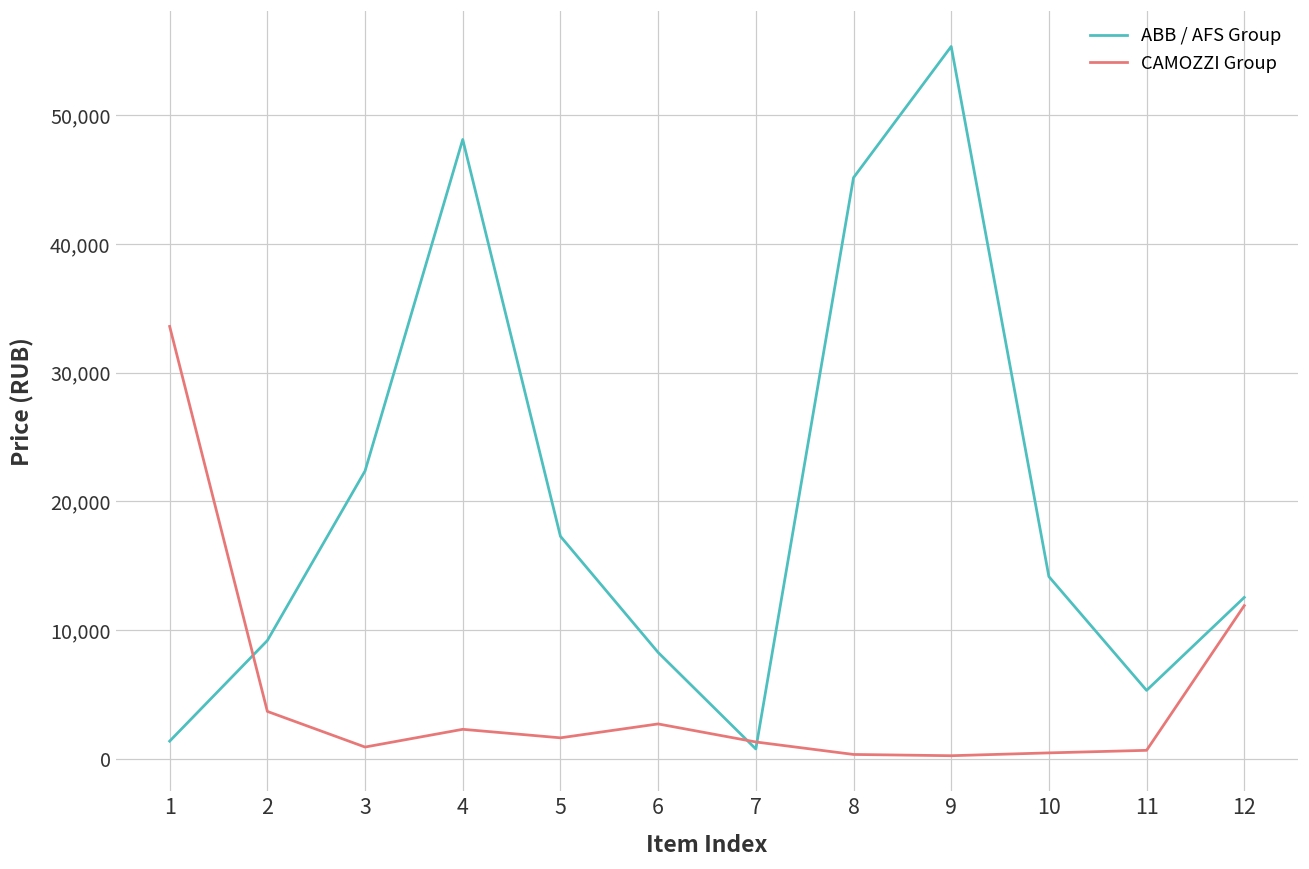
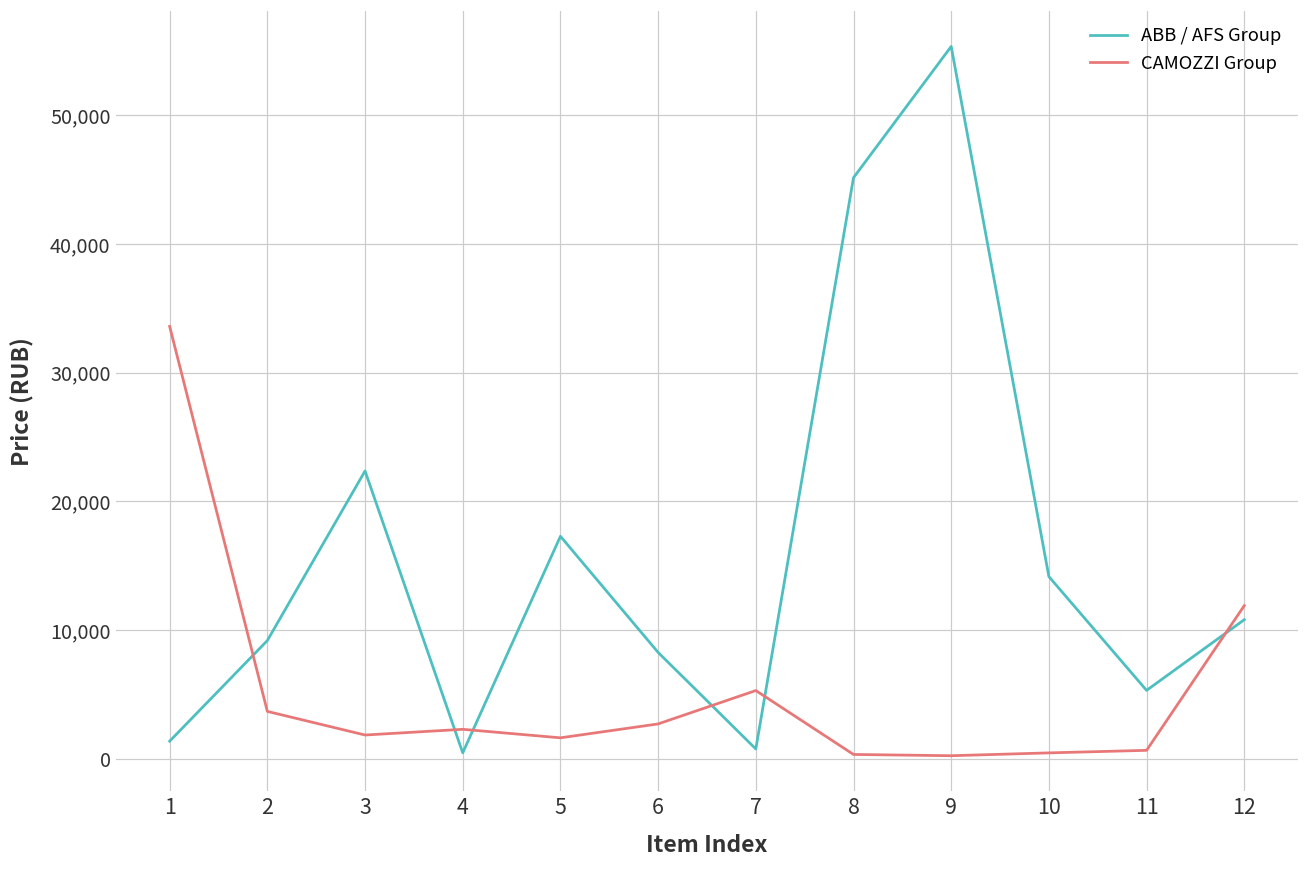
CAMOZZI Group, 3: 900 -> 1,800
ABB / AFS Group, 4: 48,100 -> 500
CAMOZZI Group, 7: 1,300 -> 5,300
ABB / AFS Group, 12: 12,500 -> 10,800
